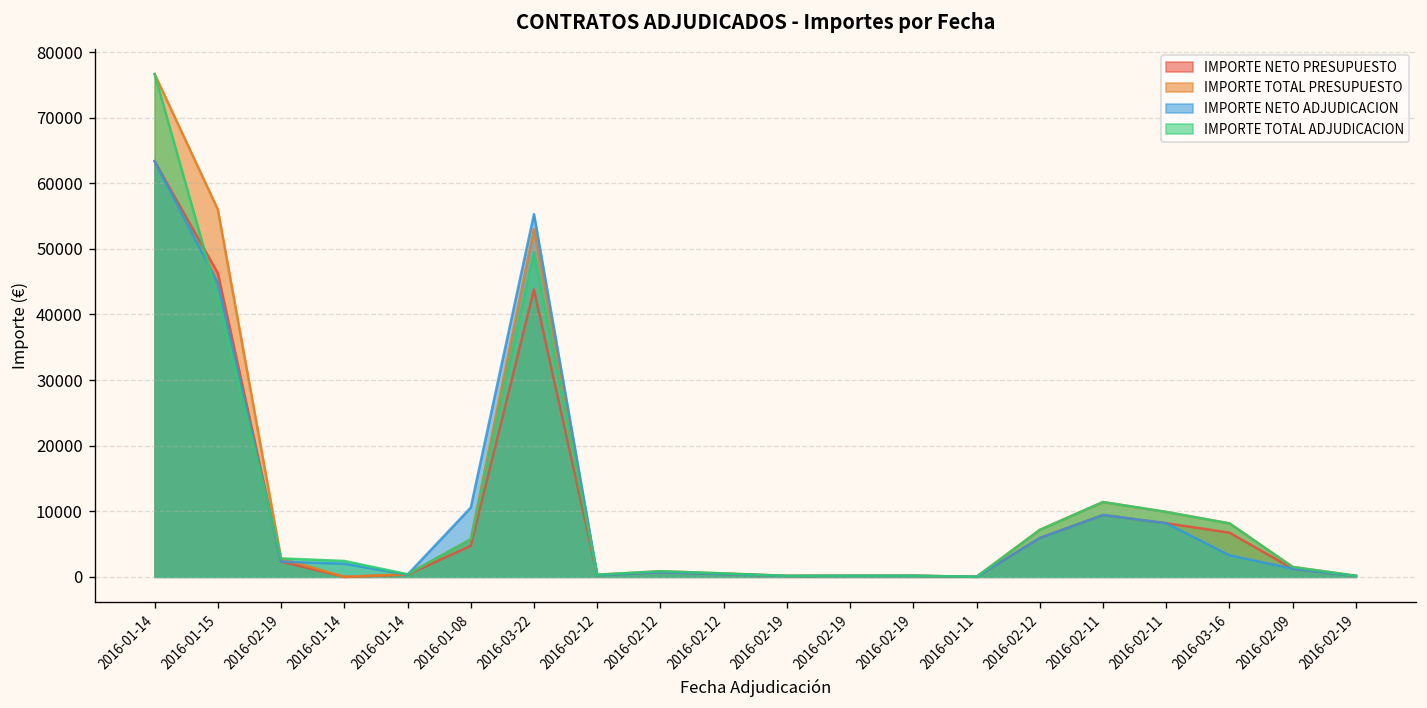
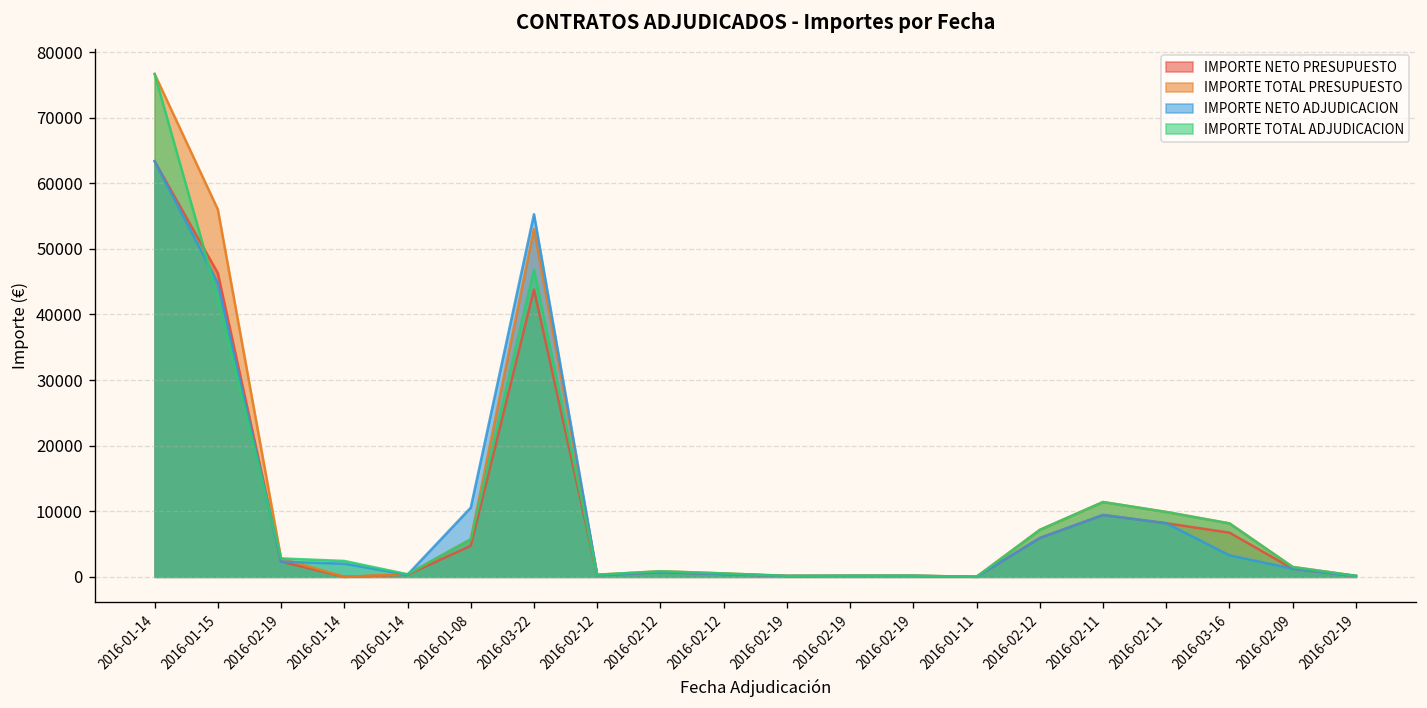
IMPORTE TOTAL ADJUDICACION, 2016-03-22: 49000 -> 47000
